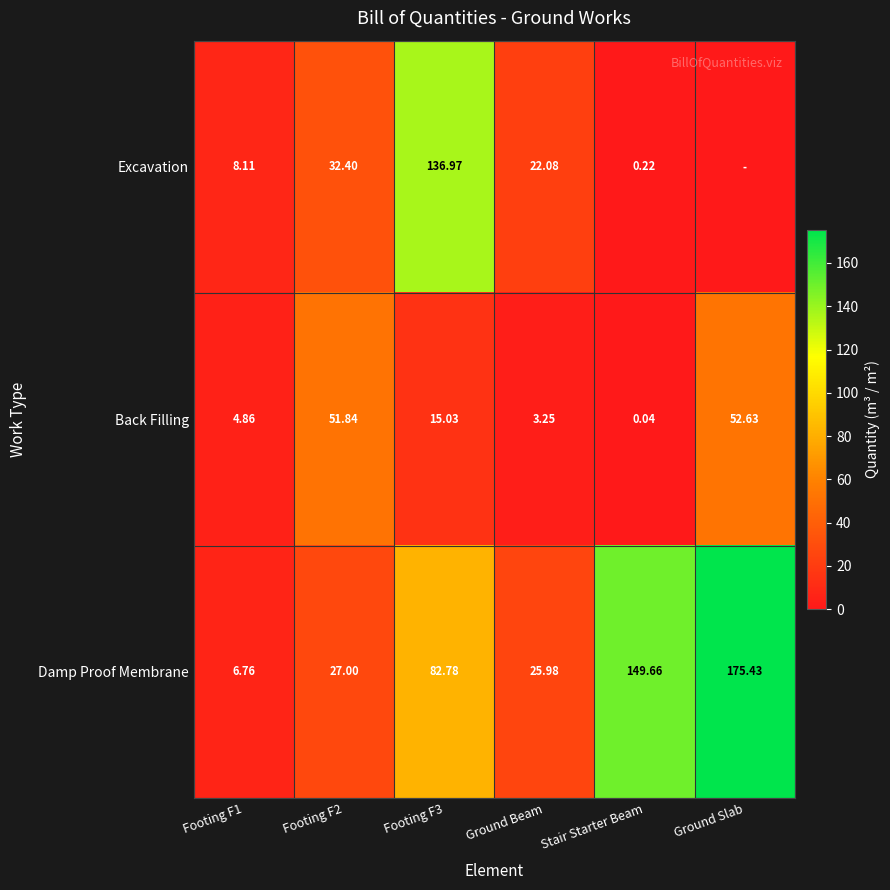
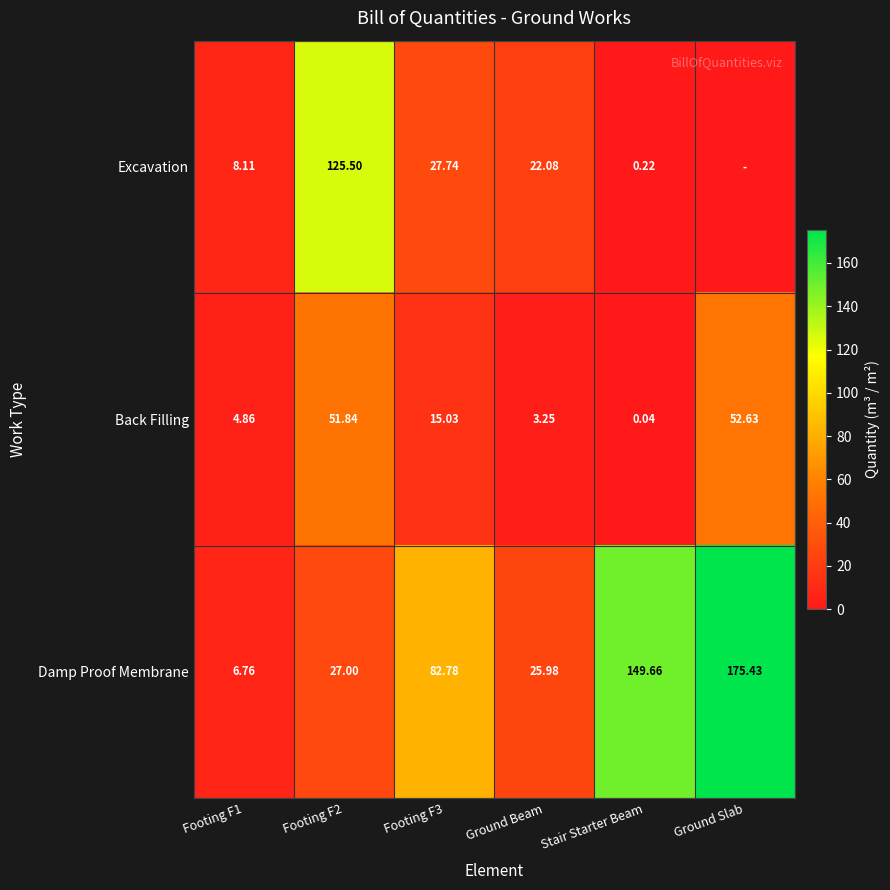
Excavation, Footing F2: 32.40 -> 125.50
Excavation, Footing F3: 136.97 -> 27.74
